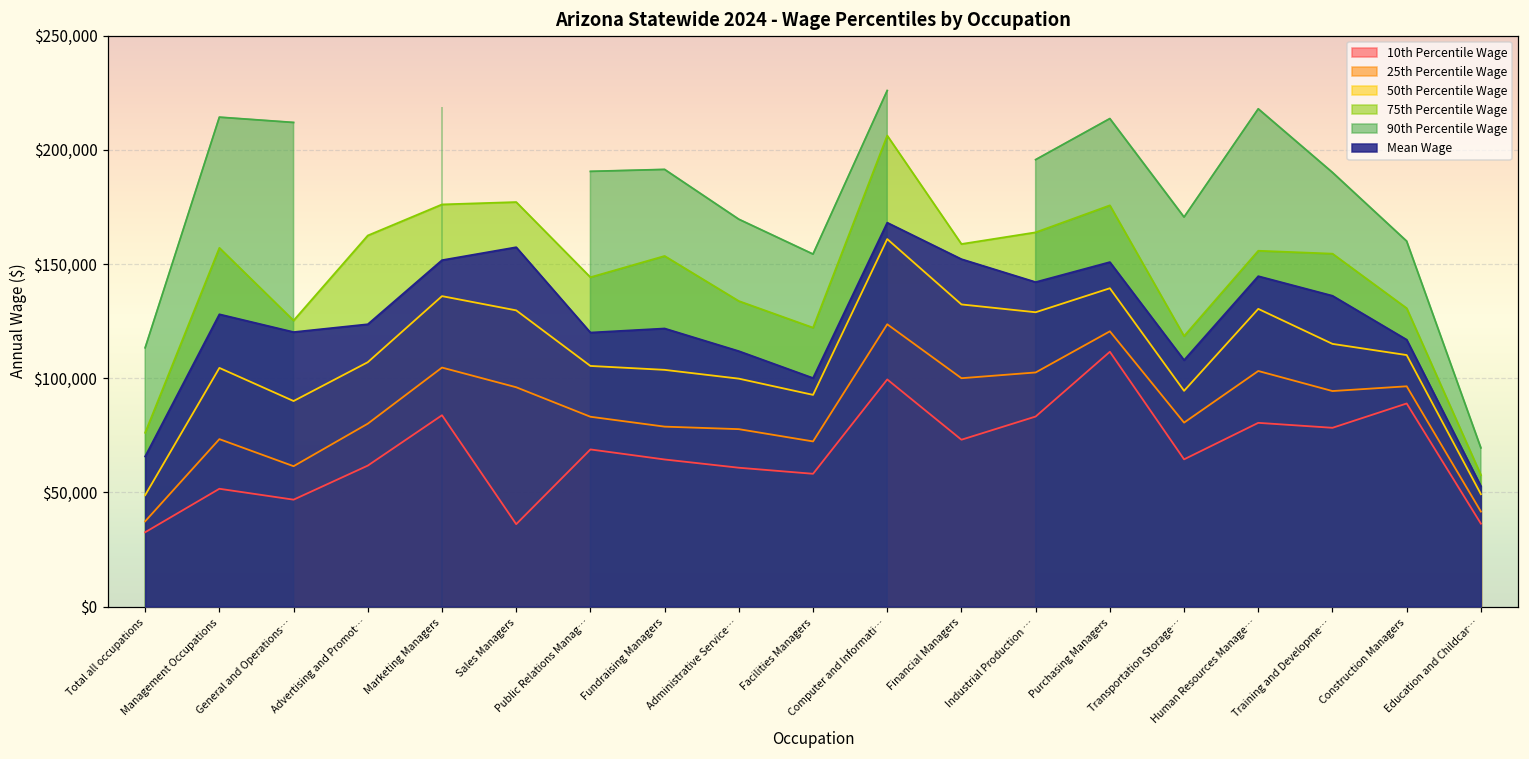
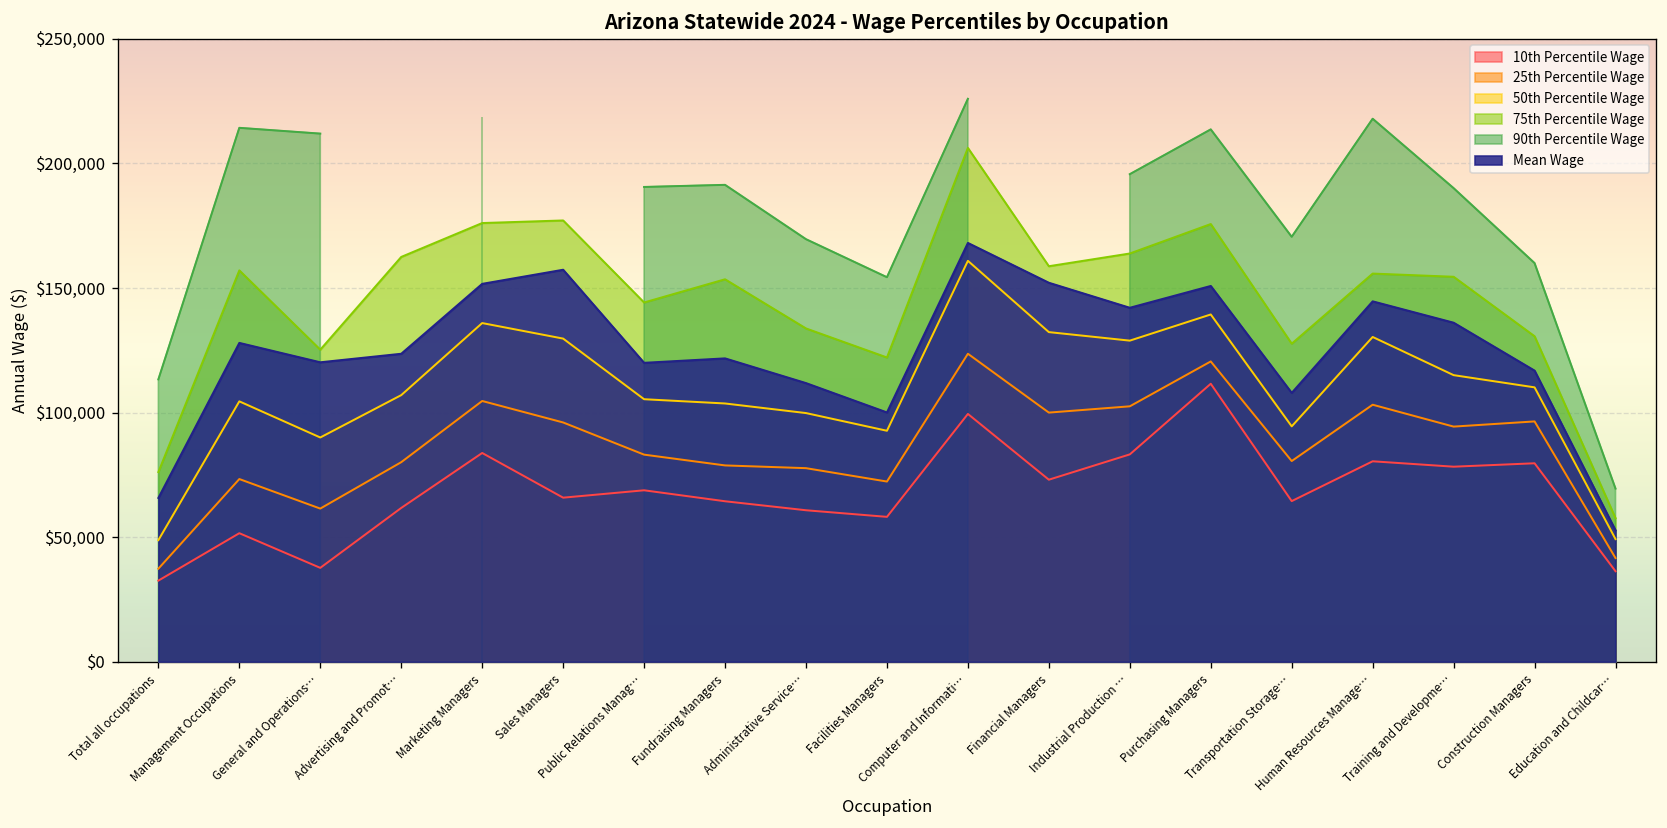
10th Percentile Wage, General and Operations…: $47,000 -> $38,000
10th Percentile Wage, Sales Managers: $36,000 -> $66,000
75th Percentile Wage, Transportation Storage…: $118,000 -> $128,000
10th Percentile Wage, Construction Managers: $89,000 -> $80,000
